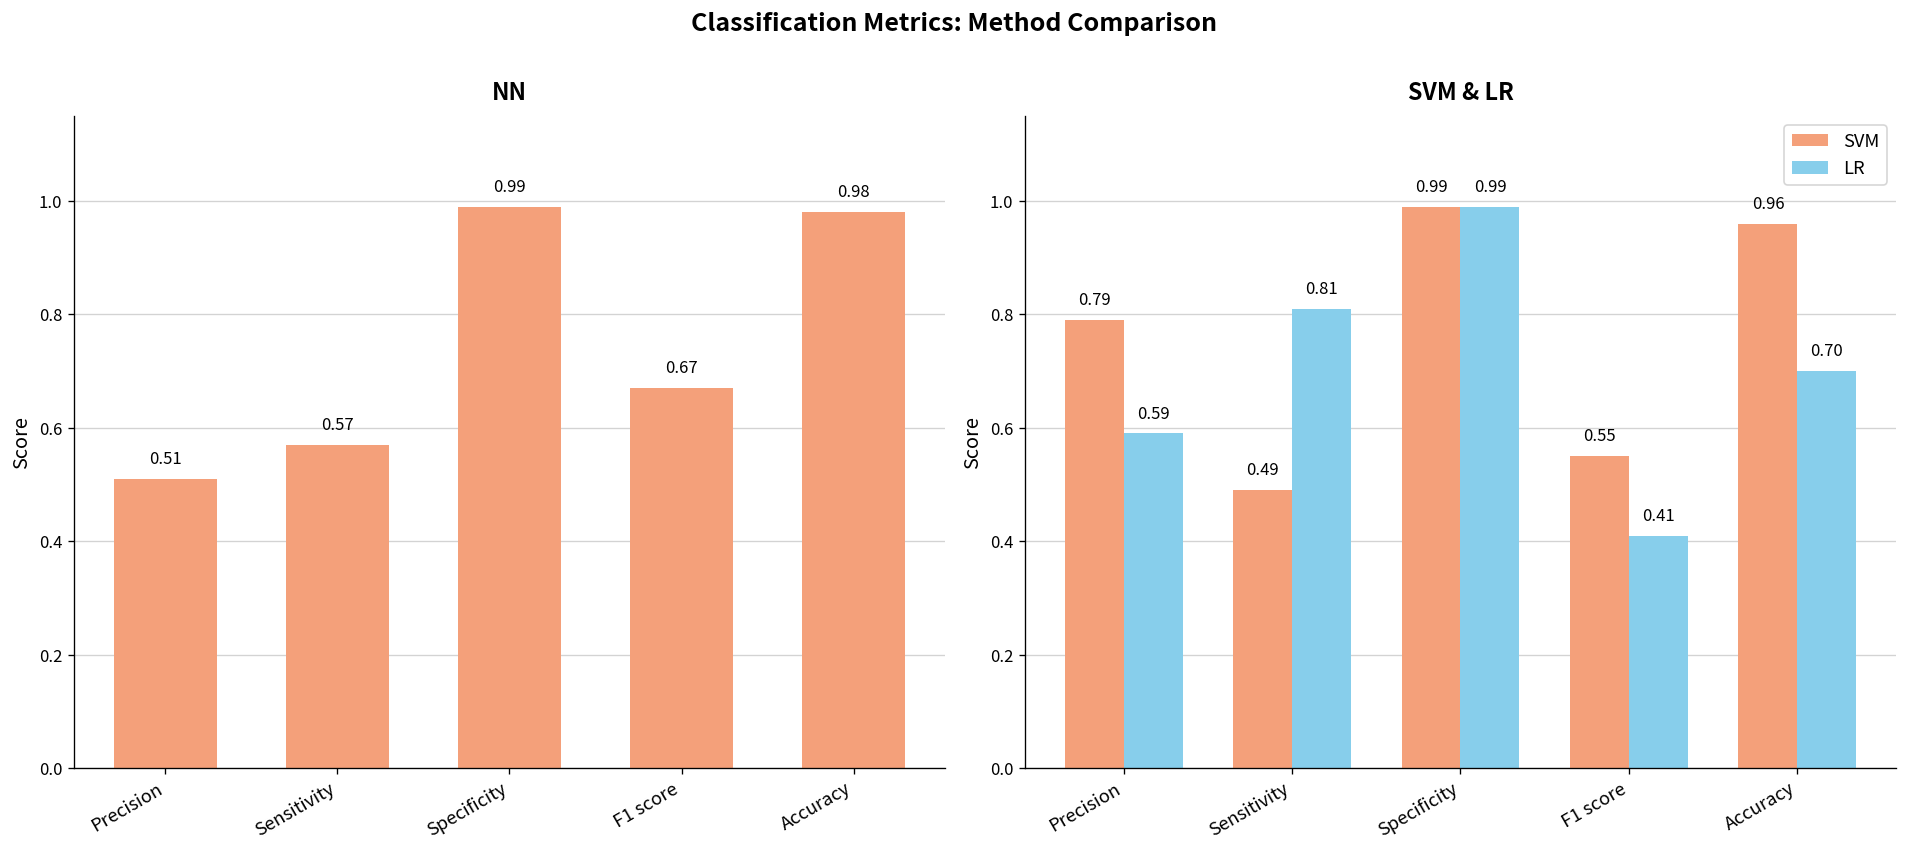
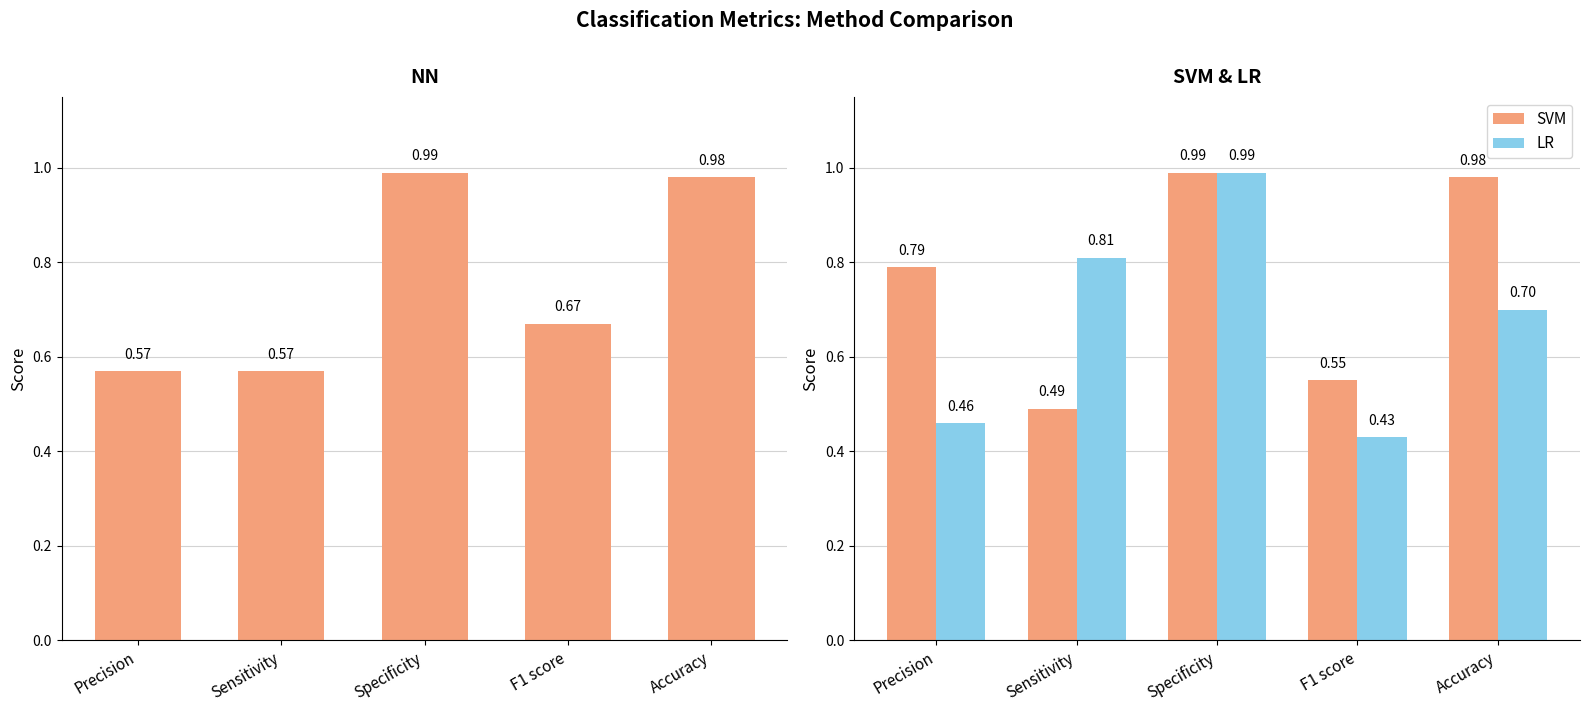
NN, Precision: 0.51 -> 0.57
SVM & LR, LR, Precision: 0.59 -> 0.46
SVM & LR, LR, F1 score: 0.41 -> 0.43
SVM & LR, SVM, Accuracy: 0.96 -> 0.98
